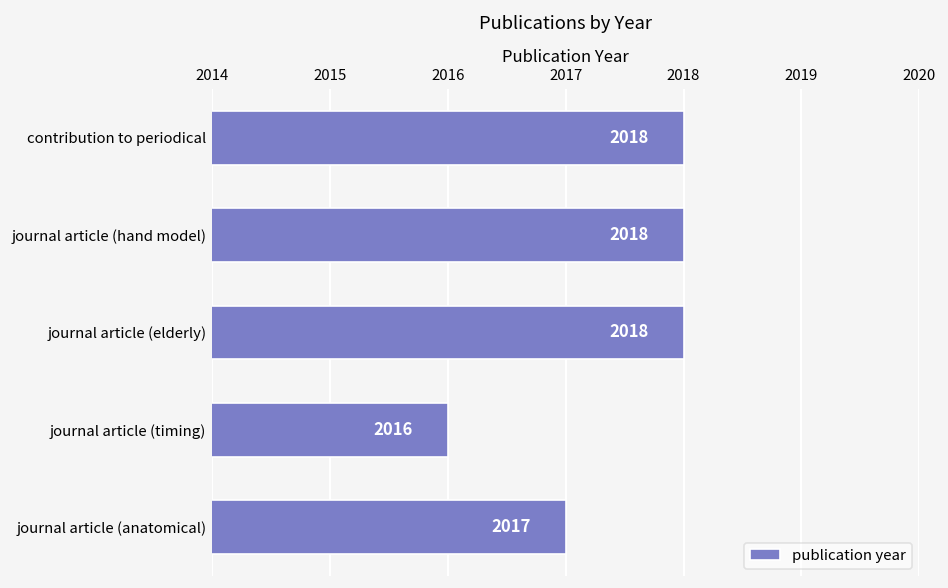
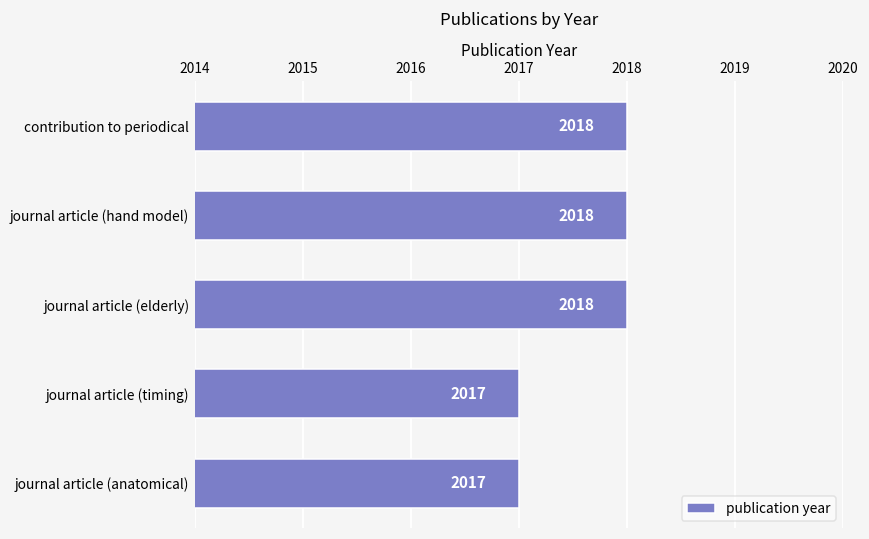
journal article (timing): 2016 -> 2017
